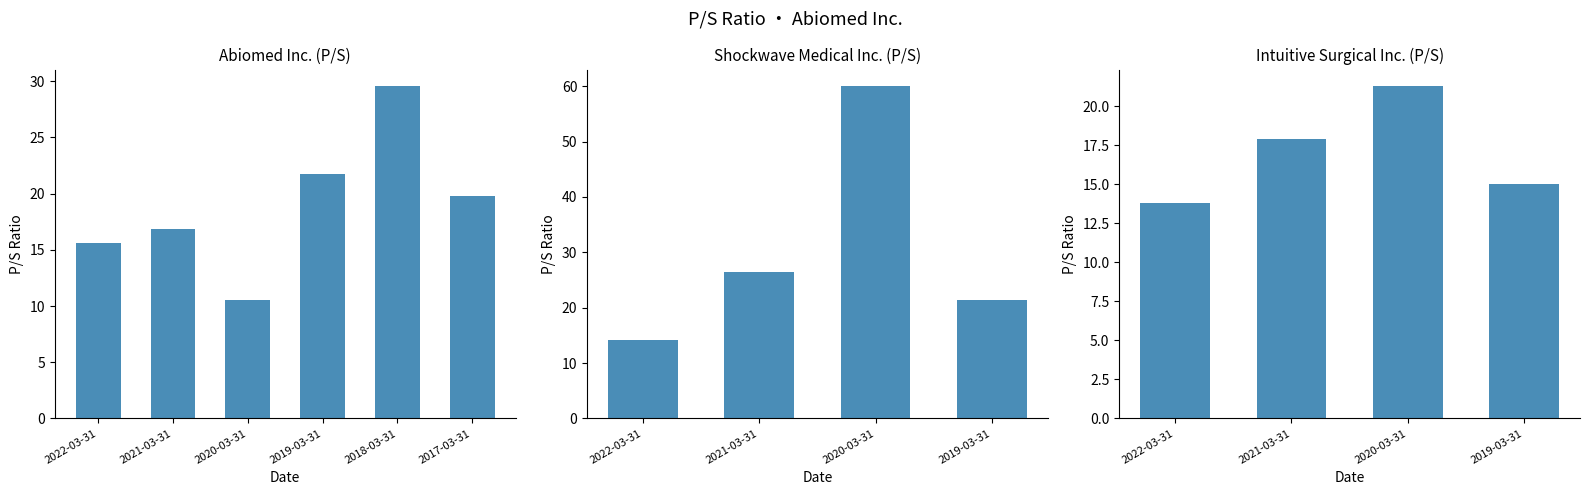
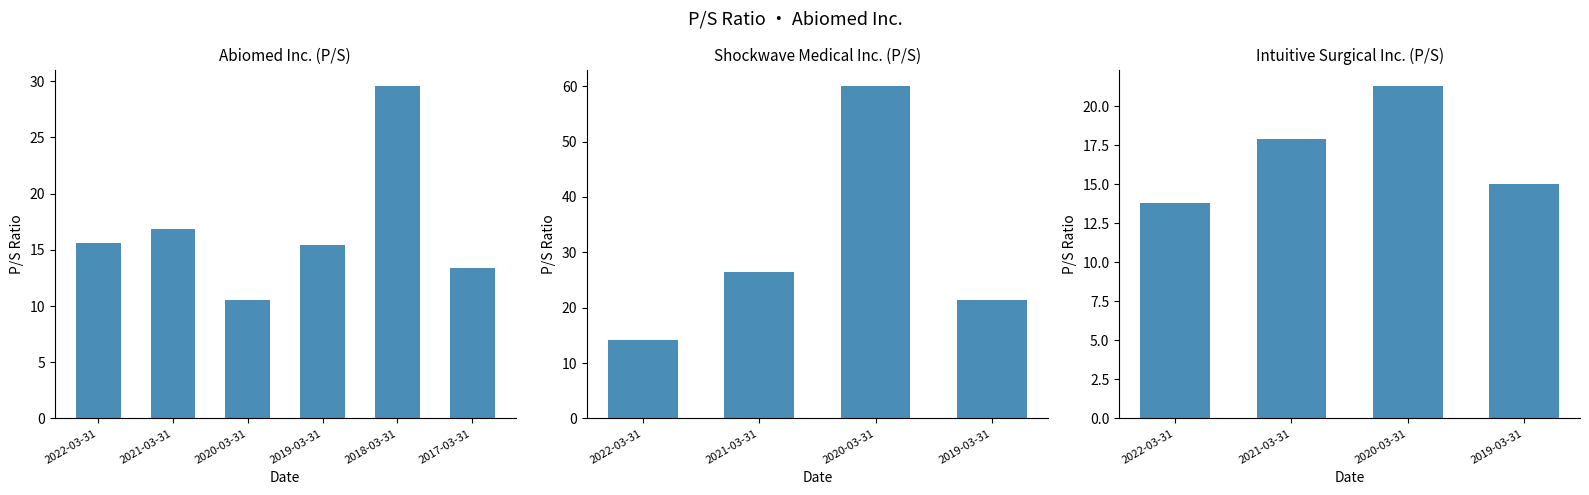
Abiomed Inc. (P/S), 2019-03-31: 21.7 -> 15.4
Abiomed Inc. (P/S), 2017-03-31: 19.8 -> 13.4
